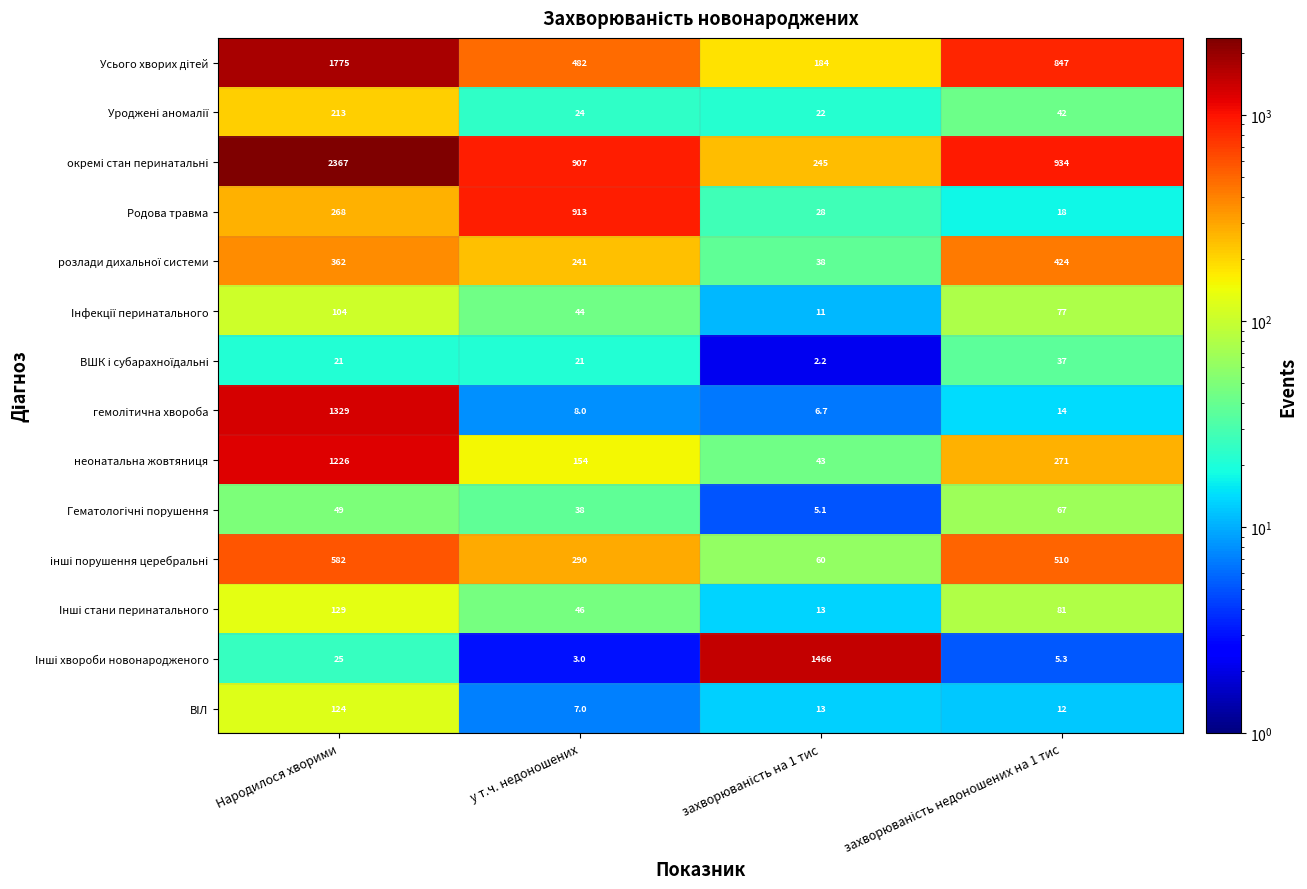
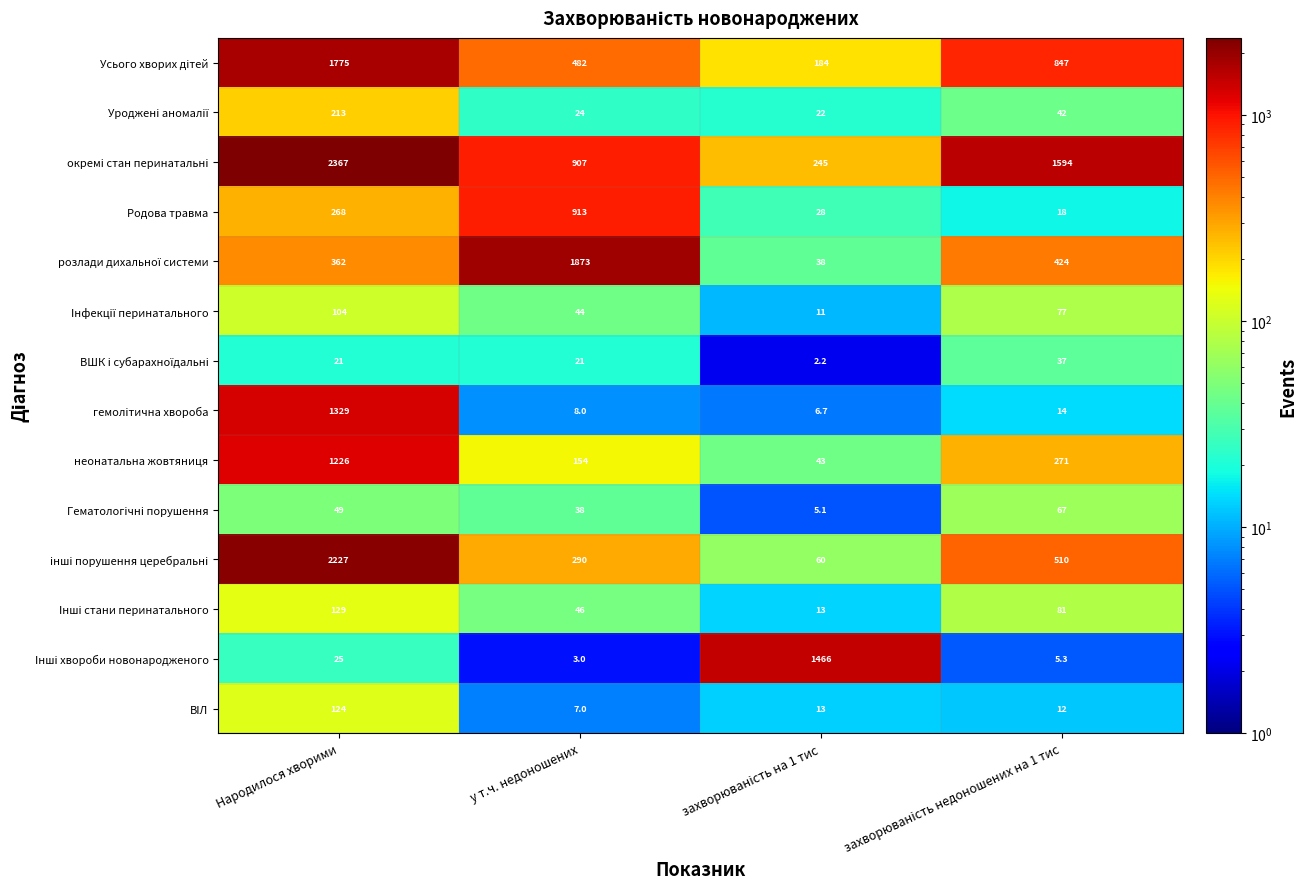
окремі стан перинатальні, захворюваність недоношених на 1 тис: 934 -> 1594
розлади дихальної системи, у т.ч. недоношених: 241 -> 1873
інші порушення церебральні, Народилося хворими: 582 -> 2227
